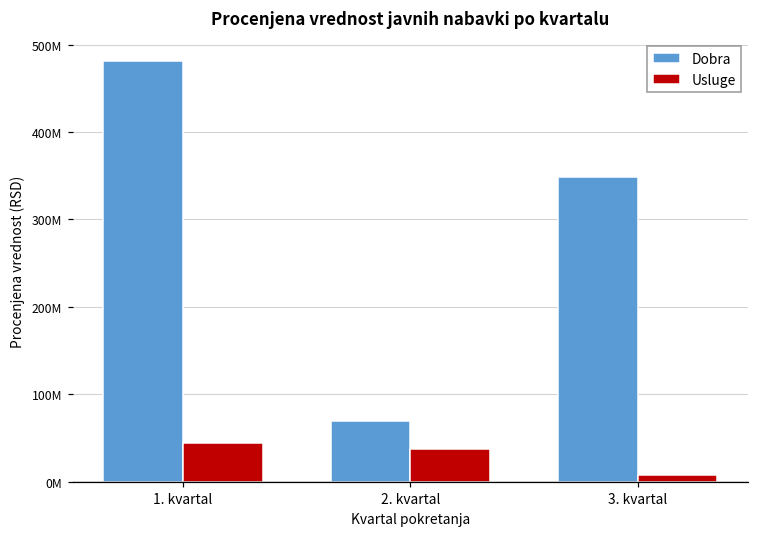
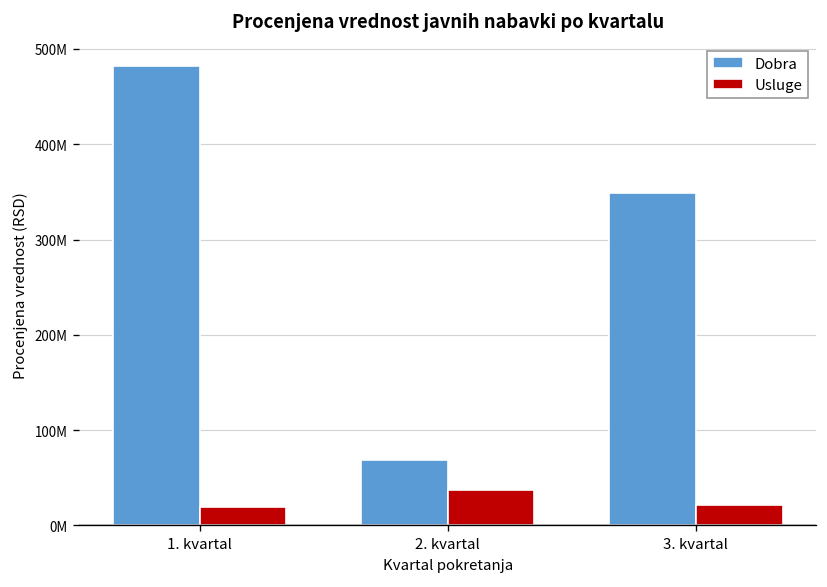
Usluge, 1. kvartal: 40000000 -> 20000000
Usluge, 3. kvartal: 10000000 -> 20000000
